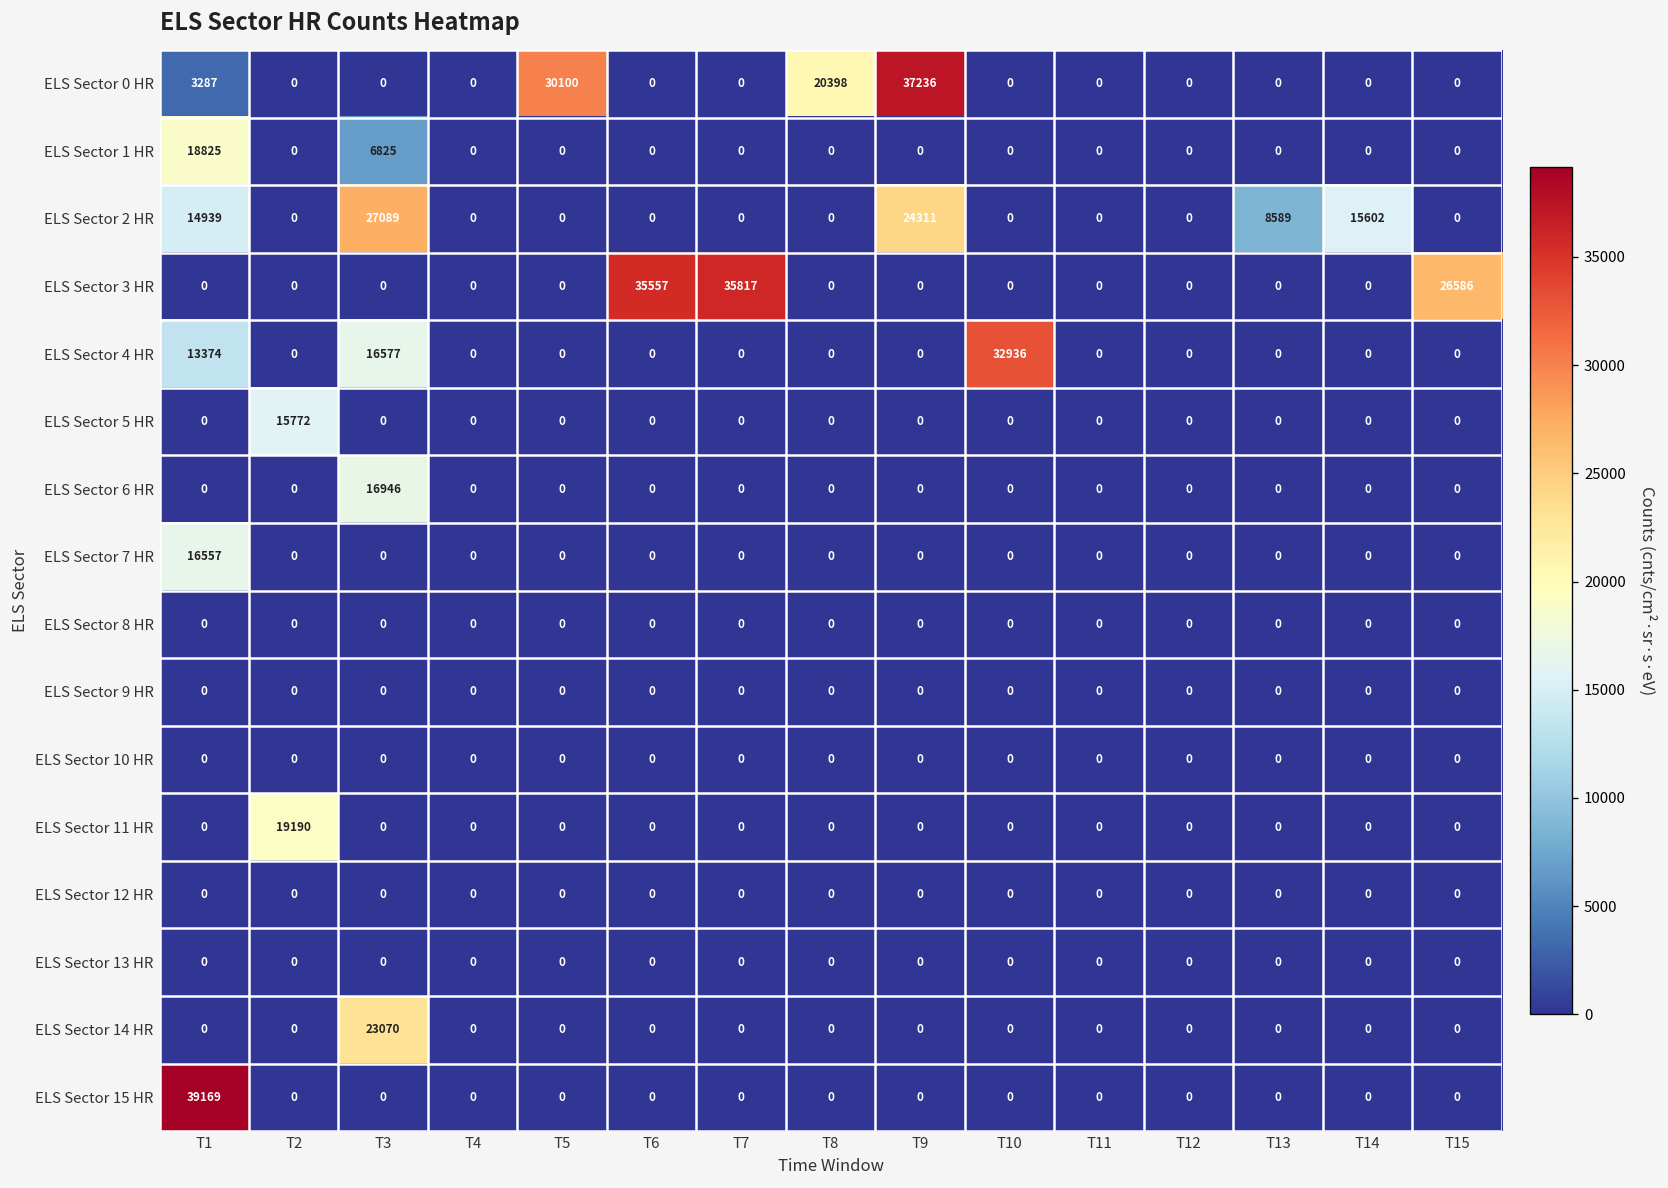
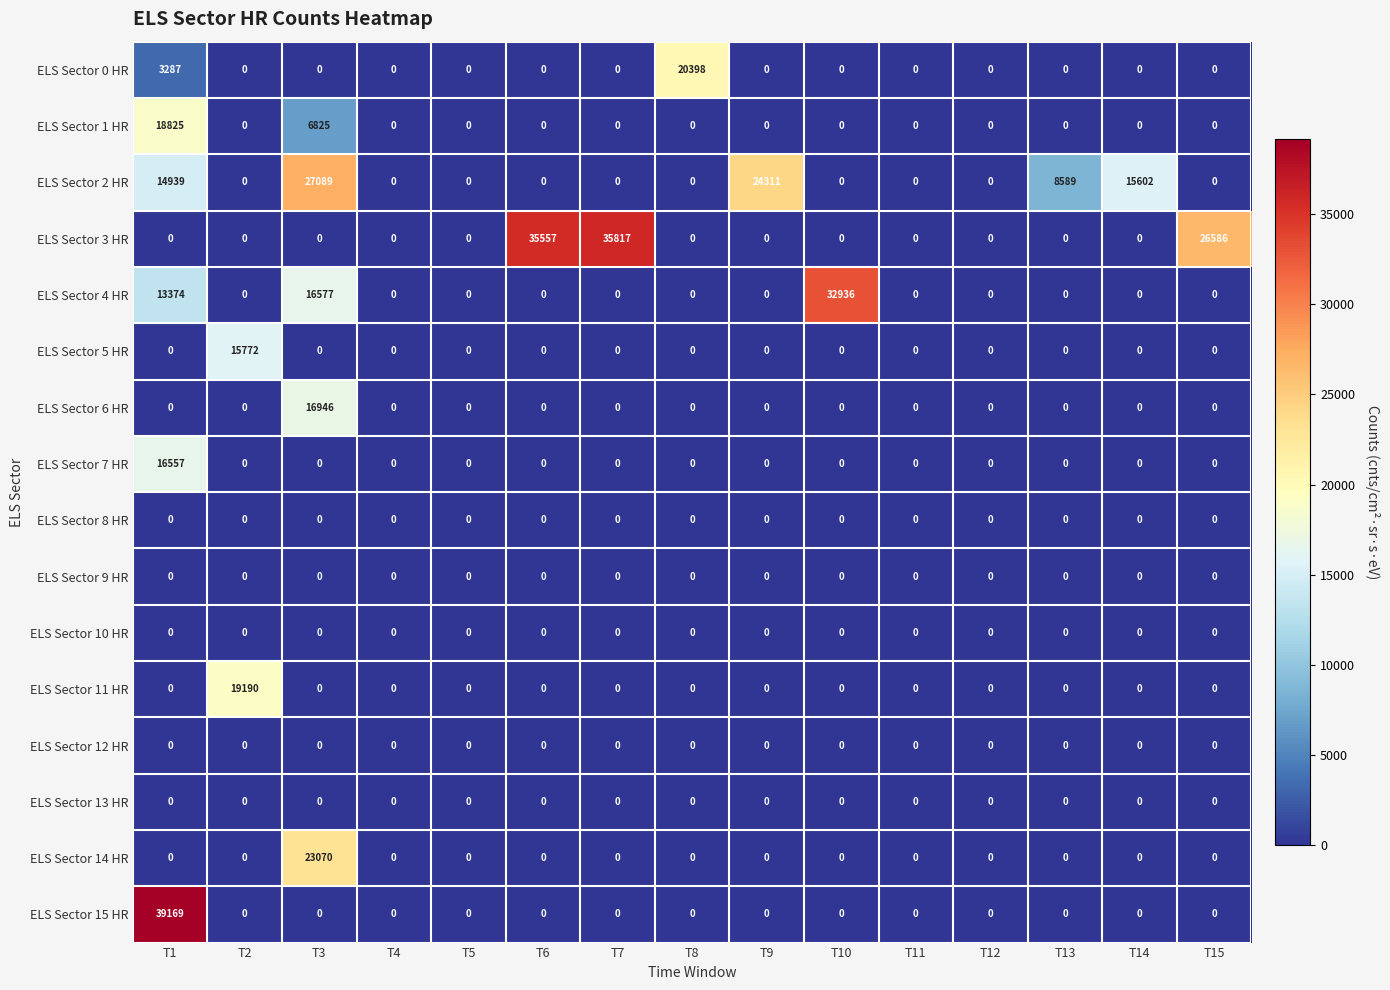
ELS Sector 0 HR, T5: 30100 -> 0
ELS Sector 0 HR, T9: 37236 -> 0
